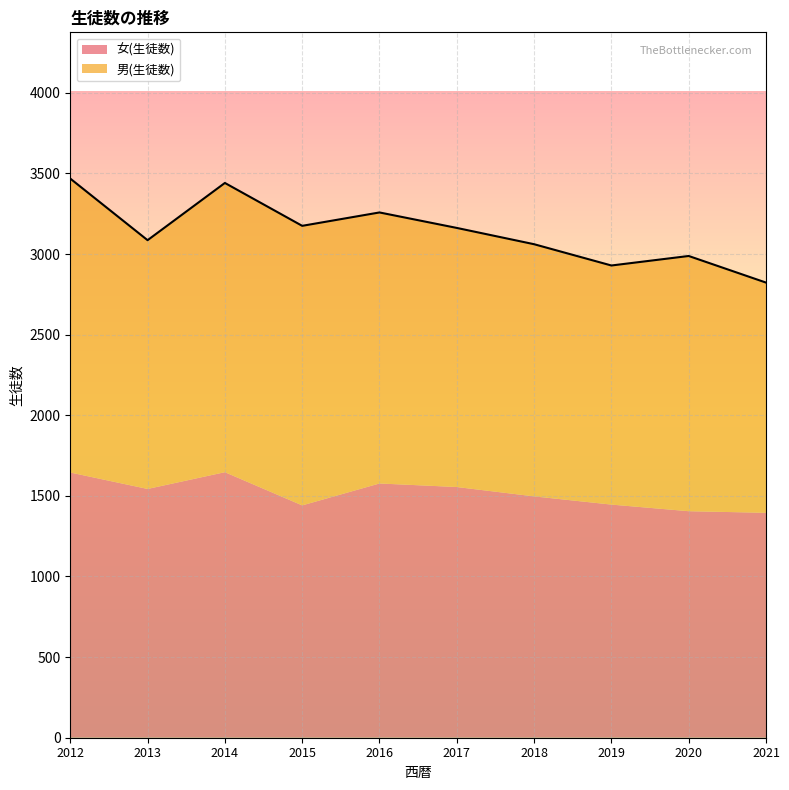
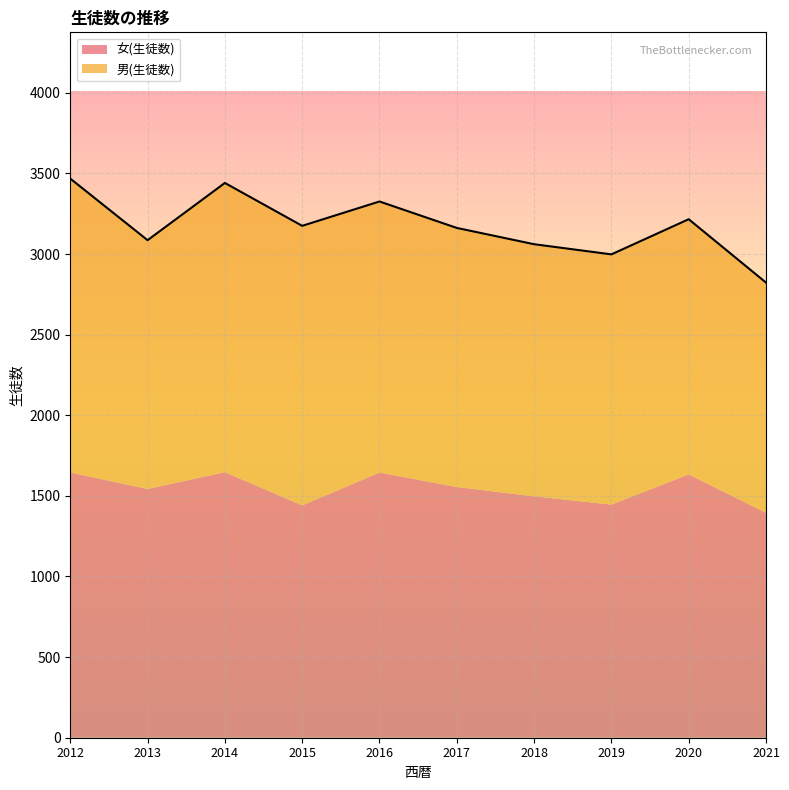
女(生徒数), 2016: 1580 -> 1650
男(生徒数), 2019: 1480 -> 1550
女(生徒数), 2020: 1410 -> 1630
